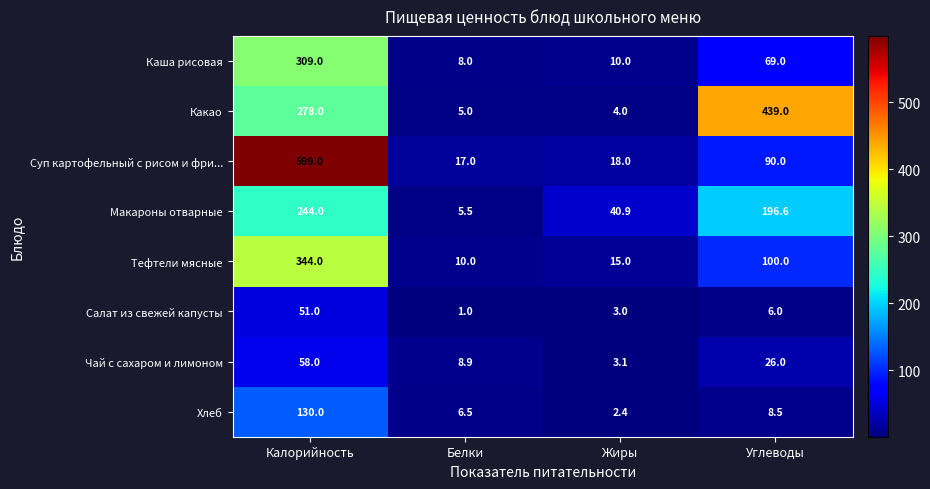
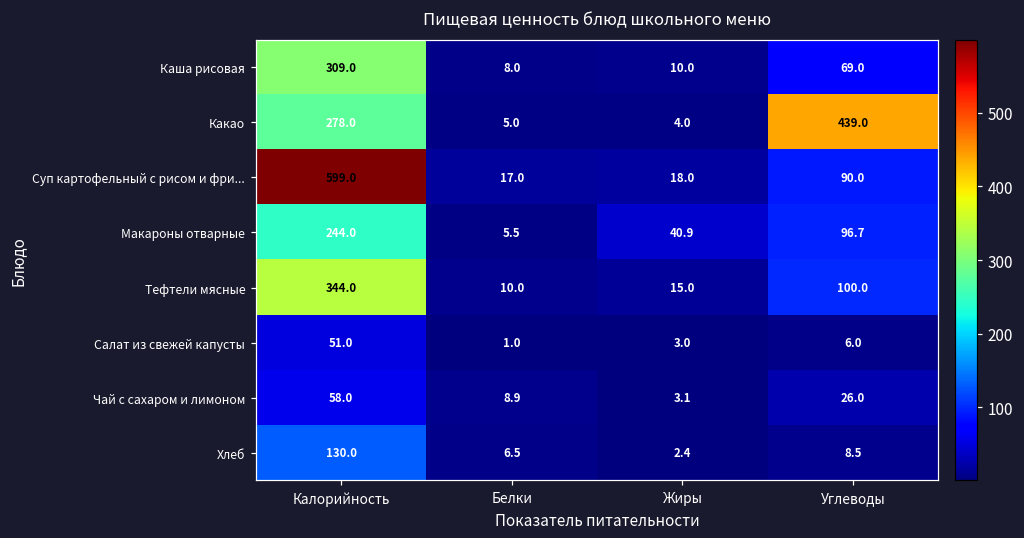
Макароны отварные, Углеводы: 196.6 -> 96.7
